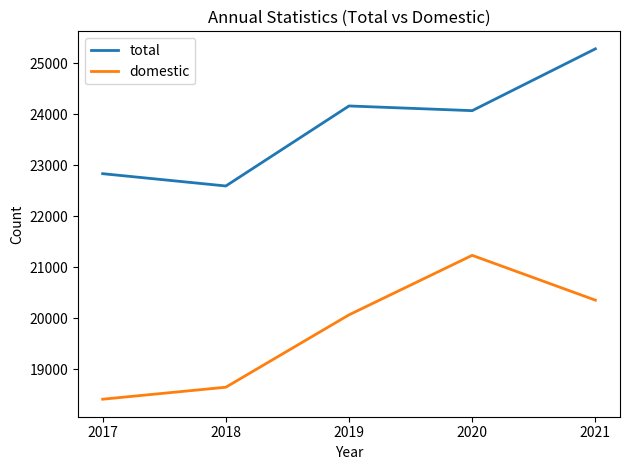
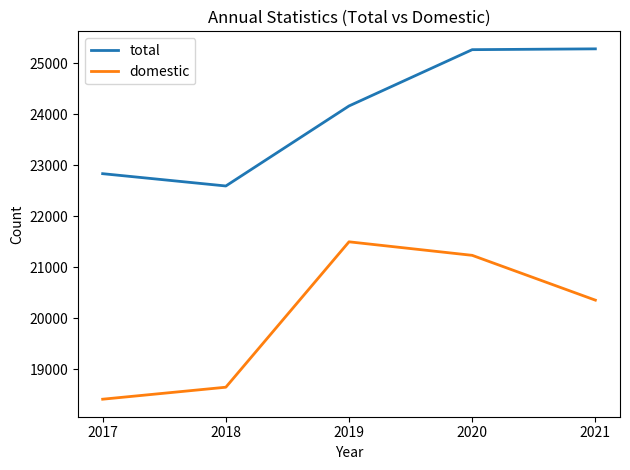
domestic, 2019: 20100 -> 21500
total, 2020: 24100 -> 25300
